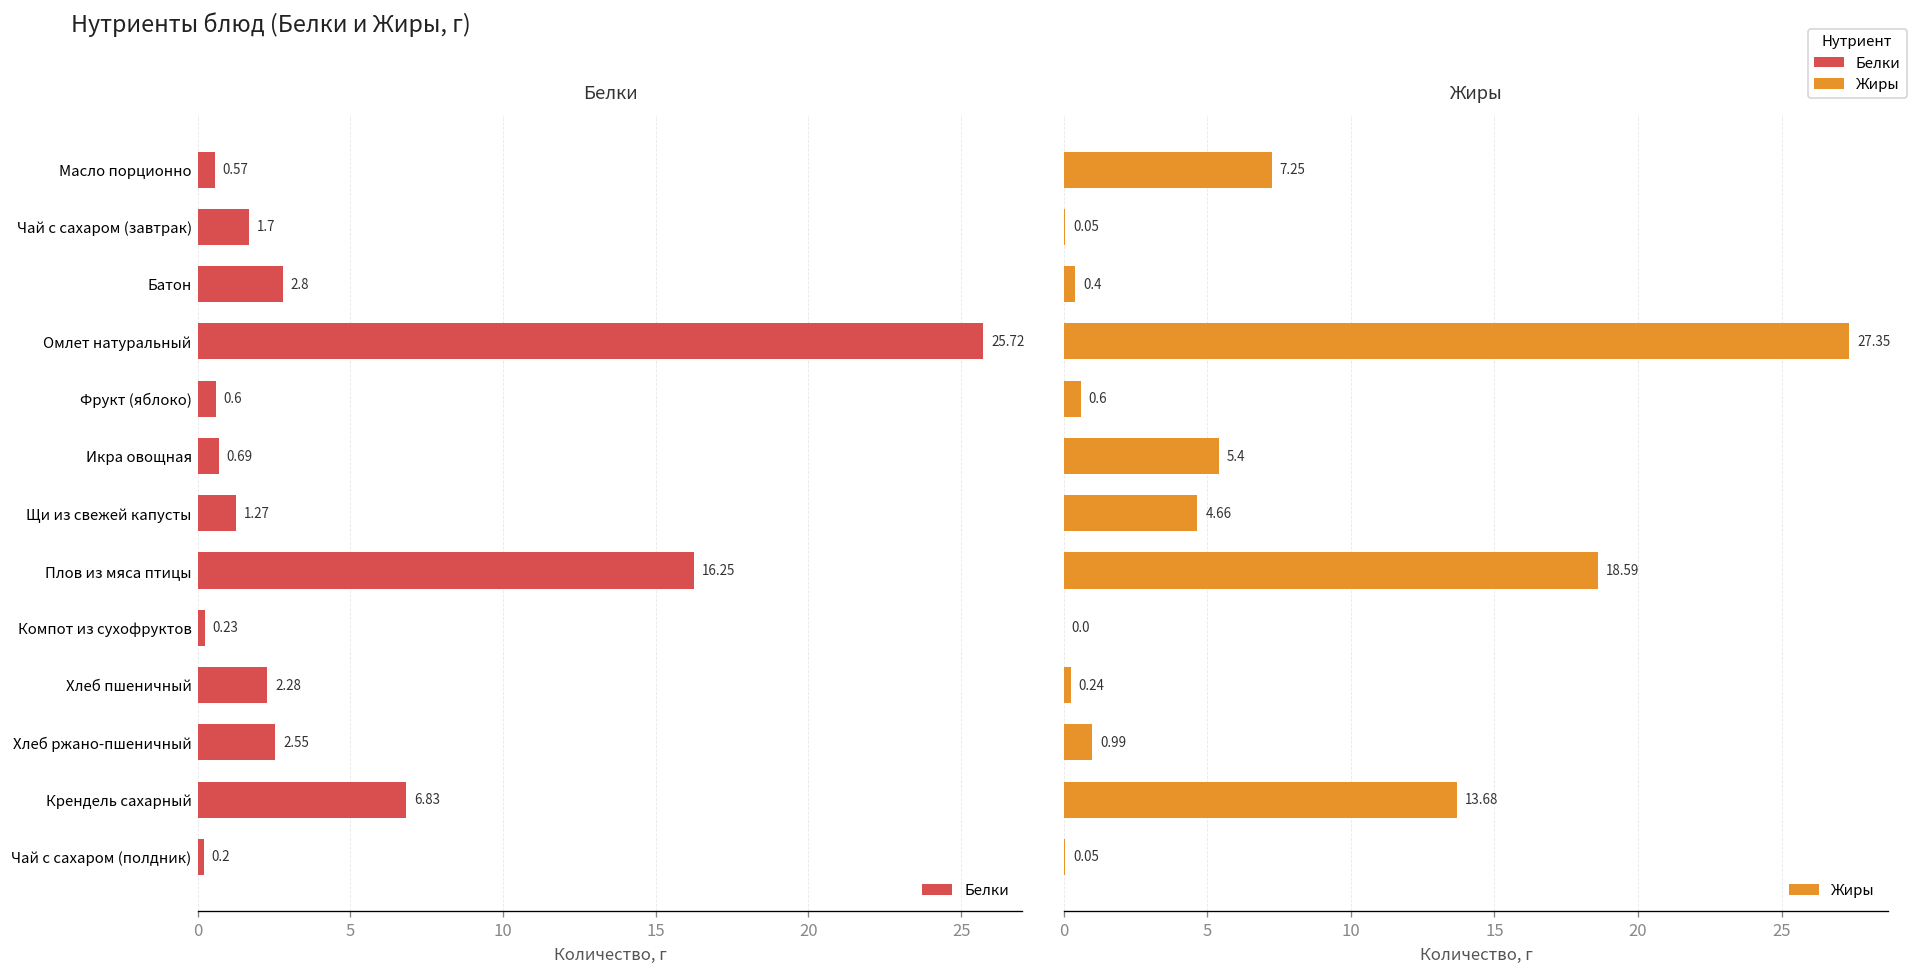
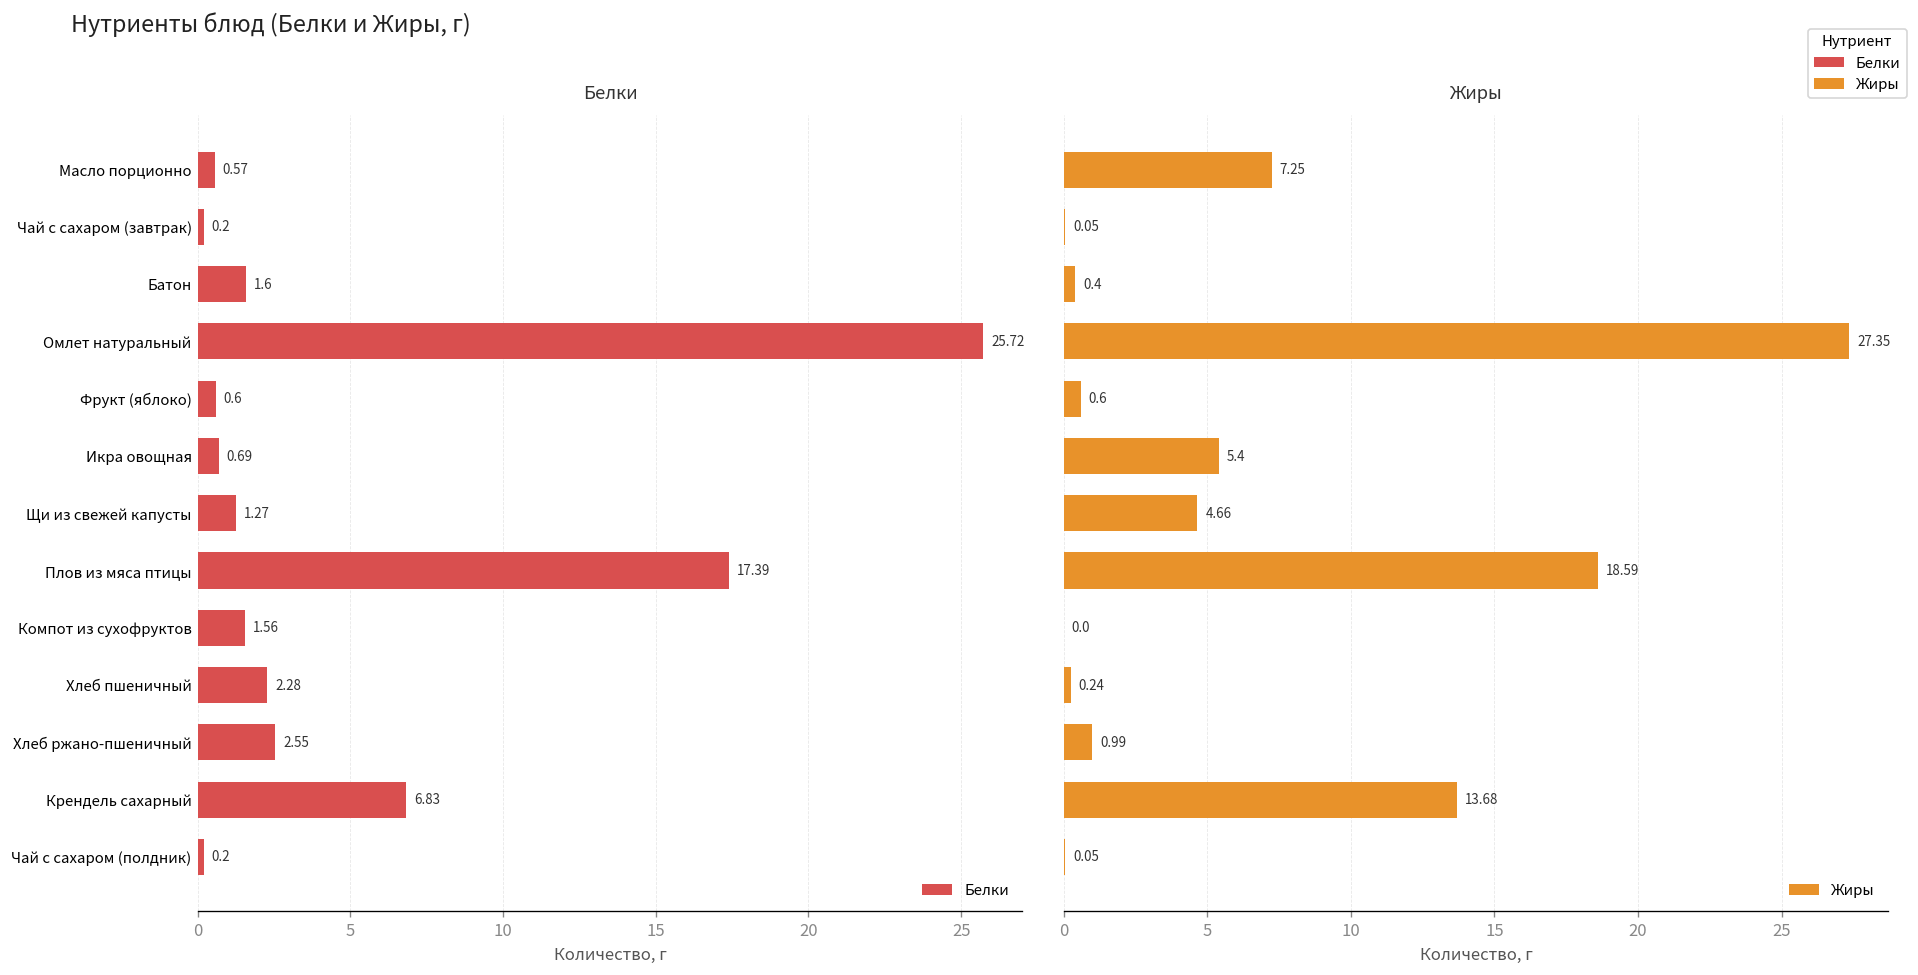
Белки, Чай с сахаром (завтрак): 1.7 -> 0.2
Белки, Батон: 2.8 -> 1.6
Белки, Плов из мяса птицы: 16.25 -> 17.39
Белки, Компот из сухофруктов: 0.23 -> 1.56
